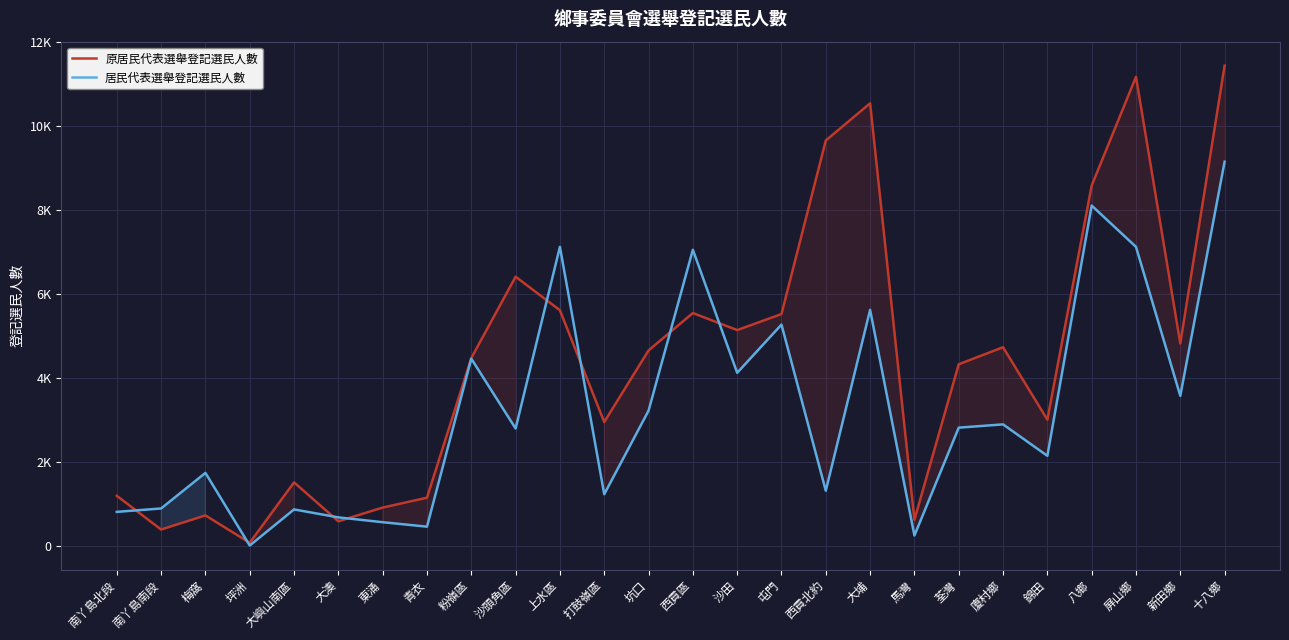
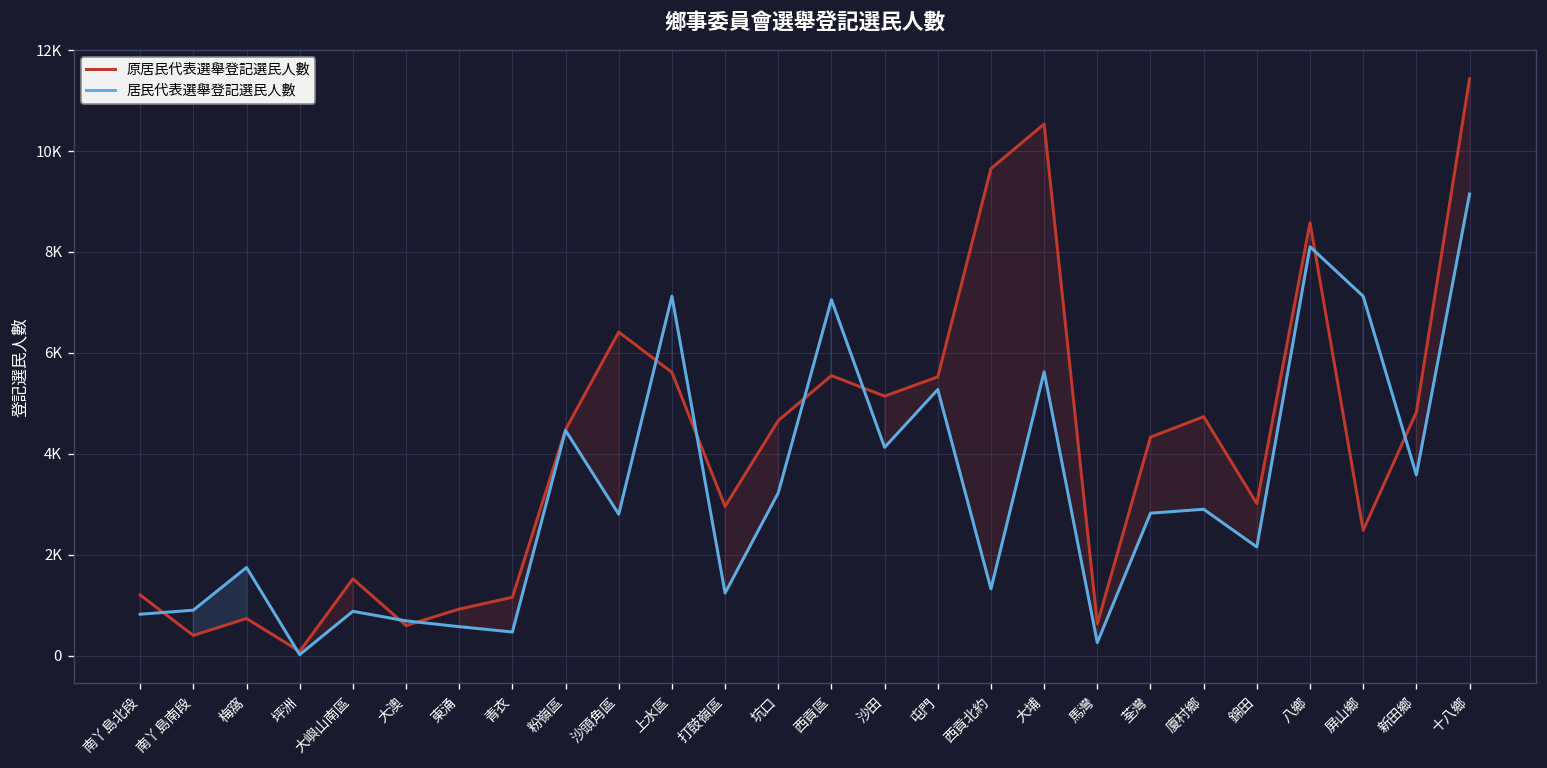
原居民代表選舉登記選民人數, 屏山鄉: 11200 -> 2500
